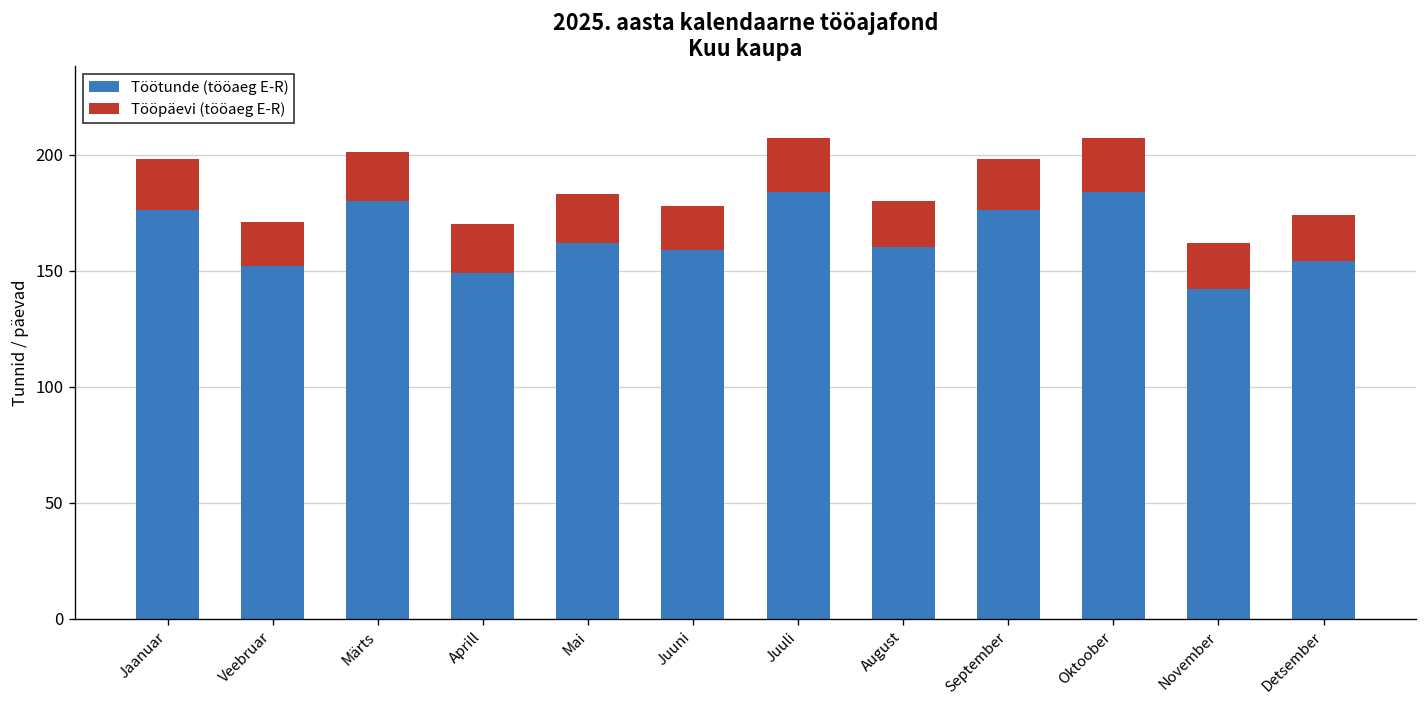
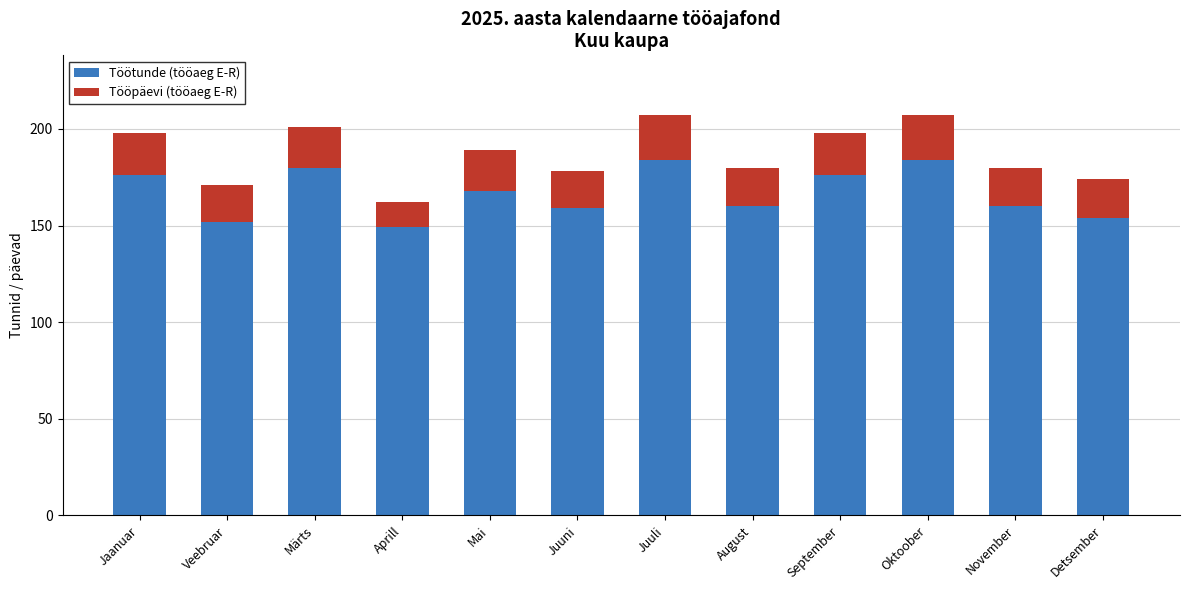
Tööpäevi (tööaeg E-R), Aprill: 21 -> 13
Töötunde (tööaeg E-R), Mai: 162 -> 168
Töötunde (tööaeg E-R), November: 142 -> 160
